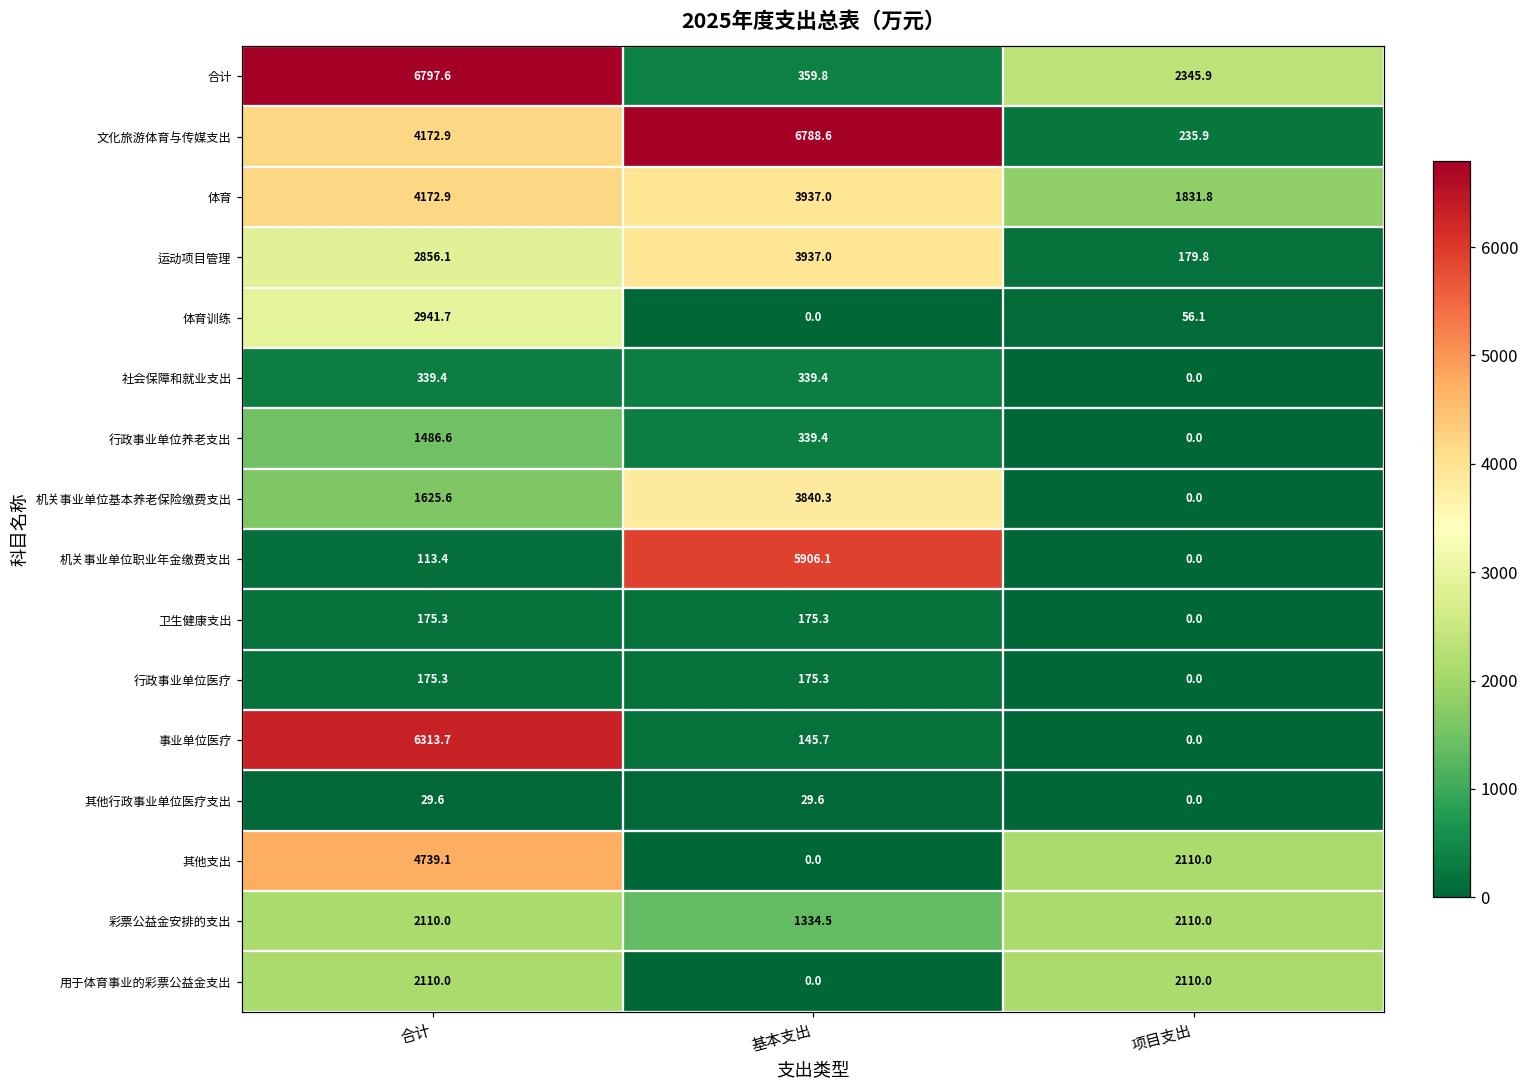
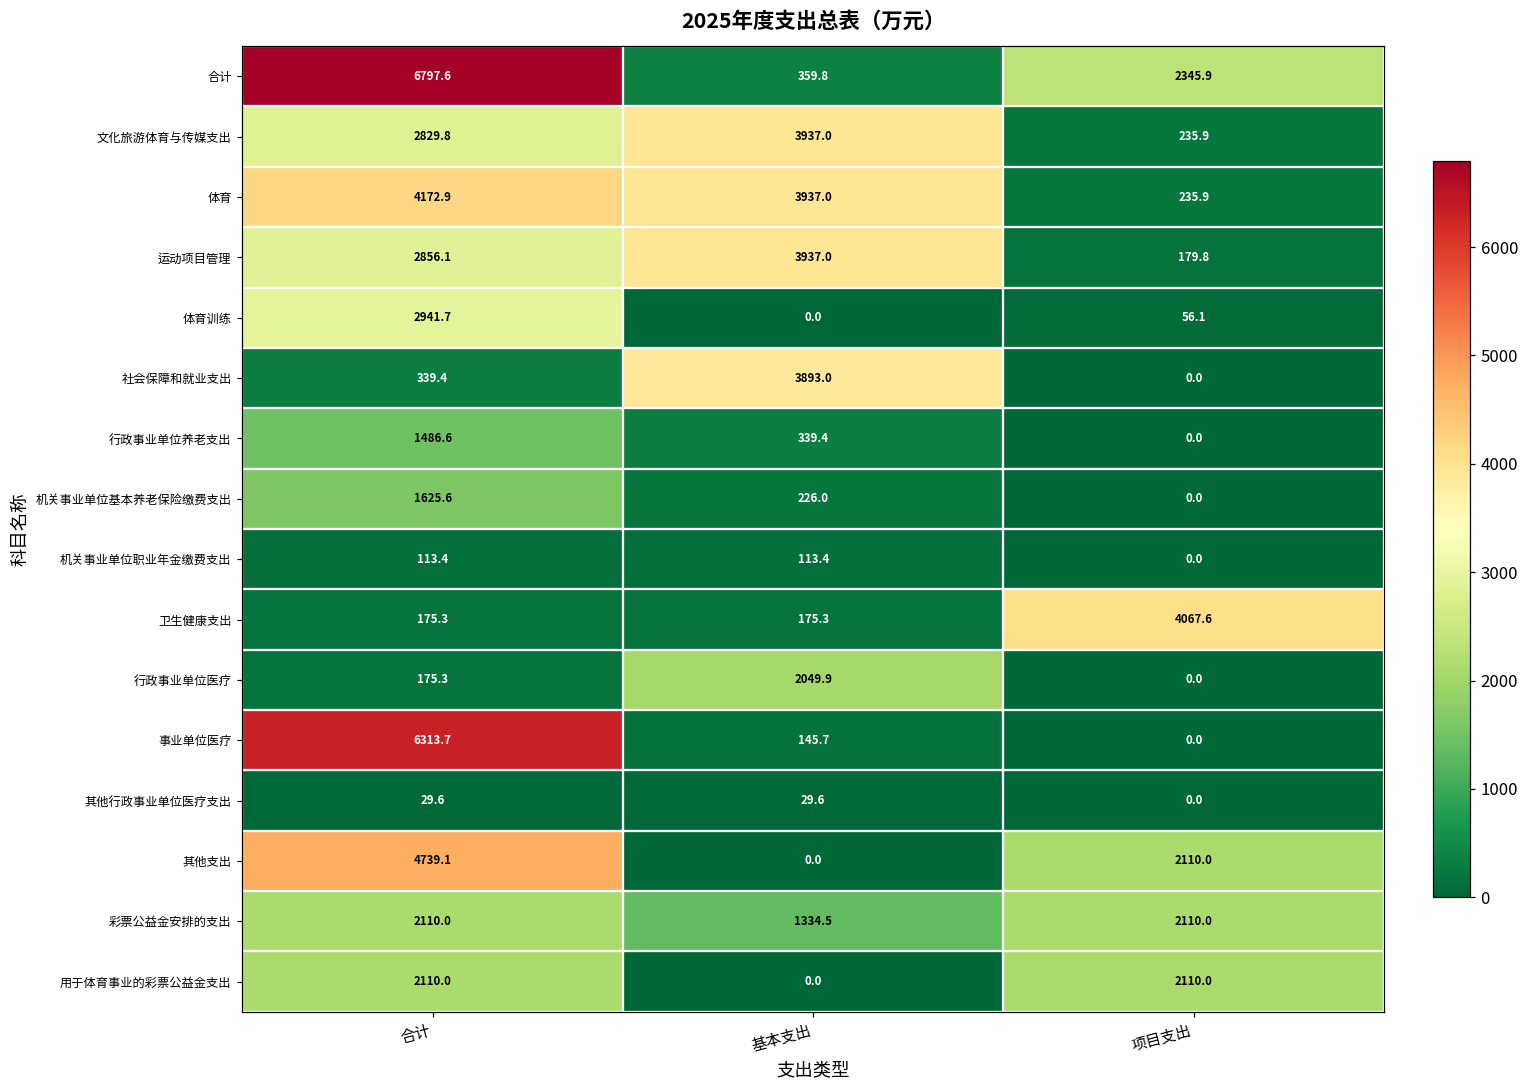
文化旅游体育与传媒支出, 合计: 4172.9 -> 2829.8
文化旅游体育与传媒支出, 基本支出: 6788.6 -> 3937.0
体育, 项目支出: 1831.8 -> 235.9
社会保障和就业支出, 基本支出: 339.4 -> 3893.0
机关事业单位基本养老保险缴费支出, 基本支出: 3840.3 -> 226.0
机关事业单位职业年金缴费支出, 基本支出: 5906.1 -> 113.4
卫生健康支出, 项目支出: 0.0 -> 4067.6
行政事业单位医疗, 基本支出: 175.3 -> 2049.9
